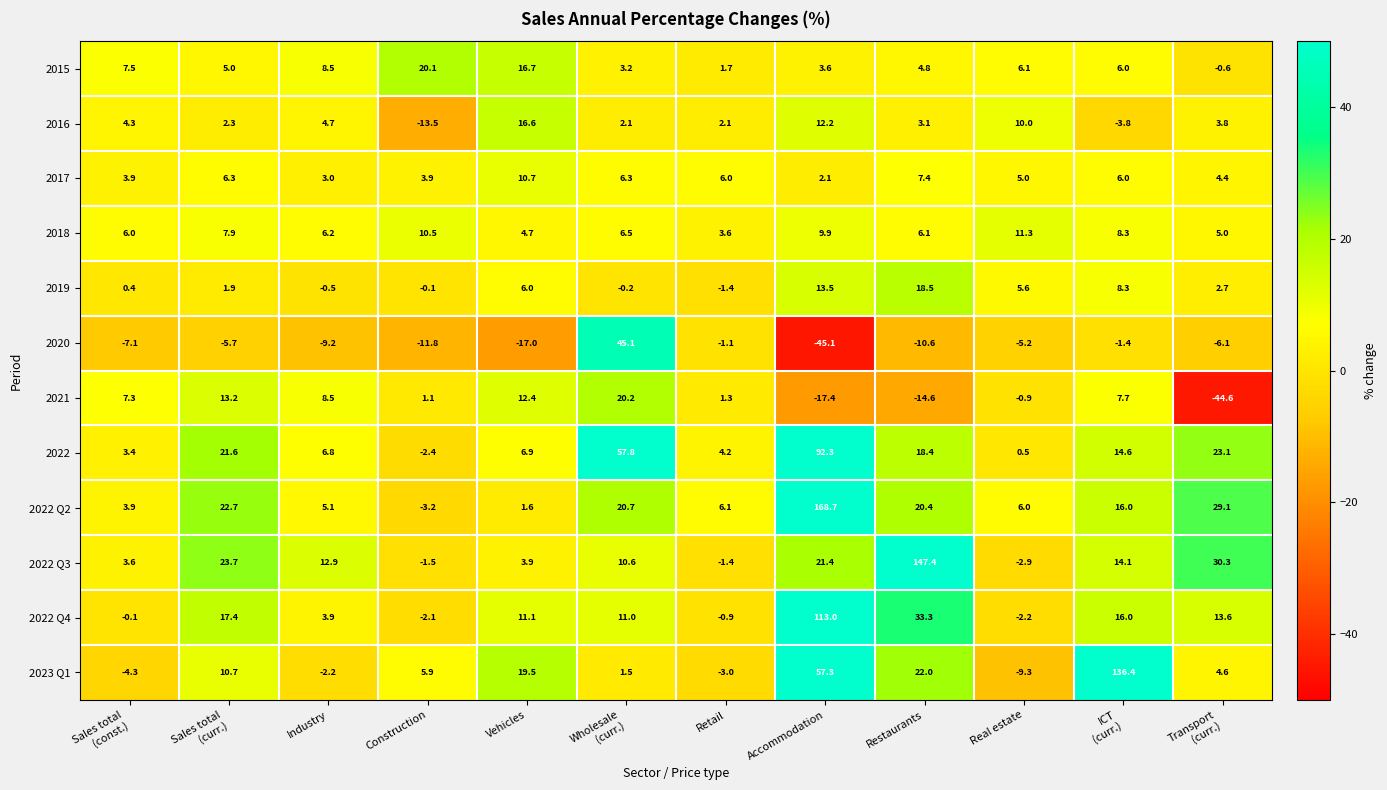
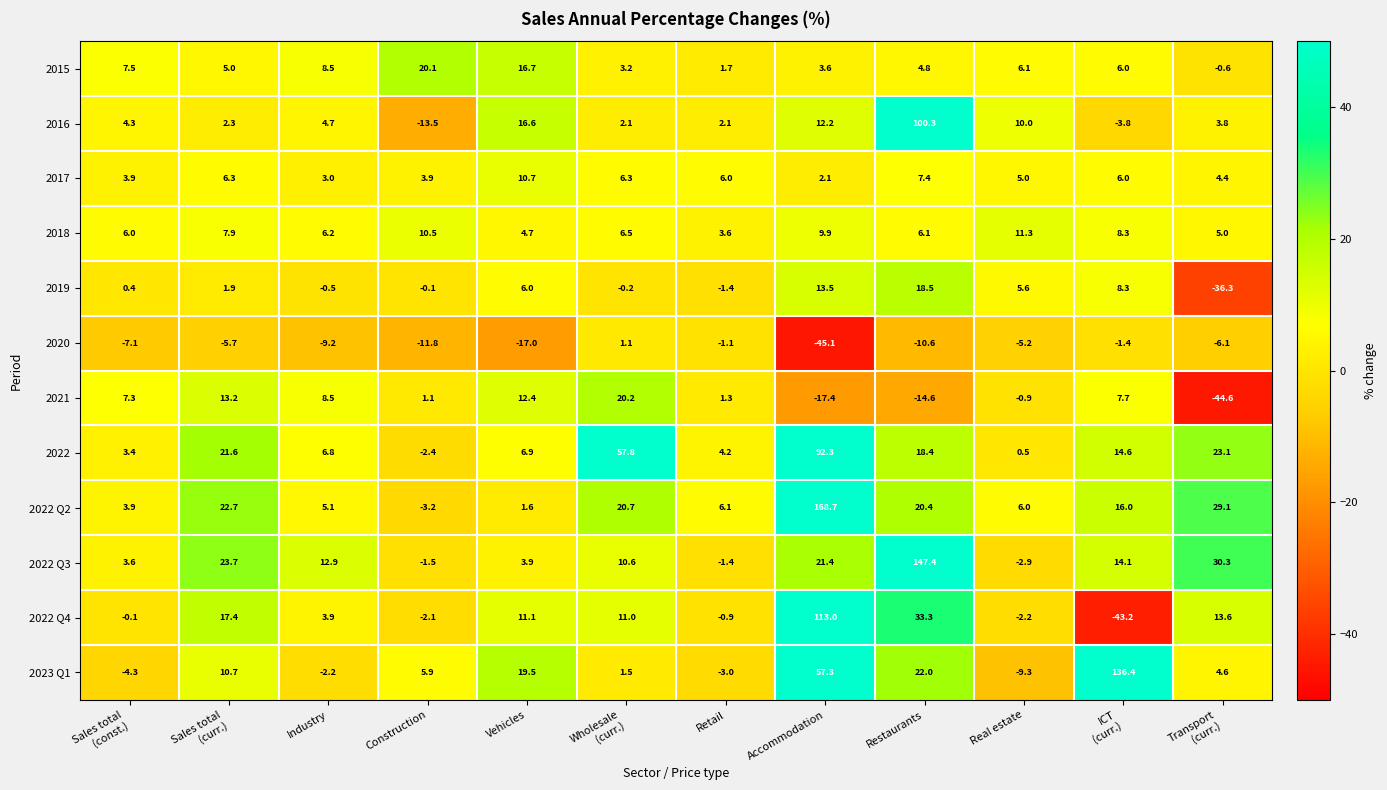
2016, Restaurants: 3.1 -> 100.3
2019, Transport (curr.): 2.7 -> -36.3
2020, Wholesale (curr.): 45.1 -> 1.1
2022 Q4, ICT (curr.): 16.0 -> -43.2
